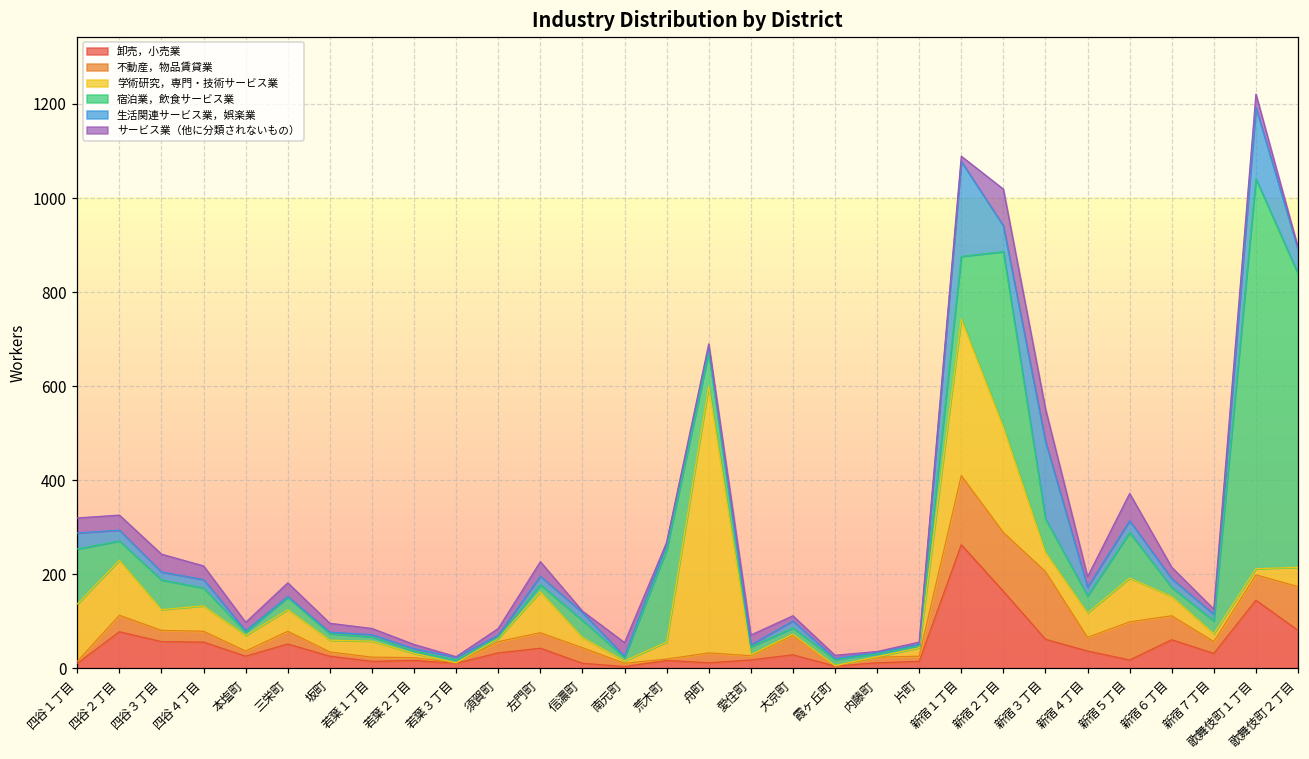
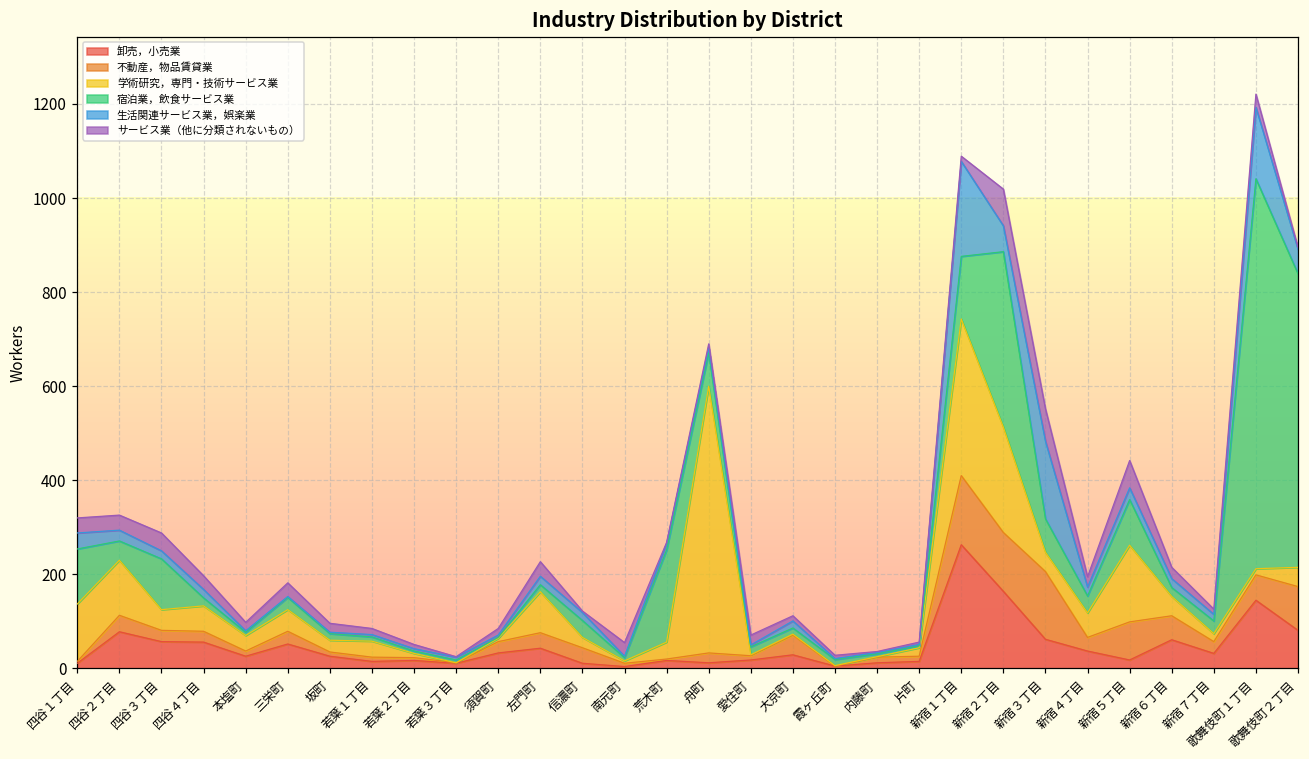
宿泊業，飲食サービス業, 四谷３丁目: 60 -> 110
宿泊業，飲食サービス業, 四谷４丁目: 40 -> 20
学術研究，専門・技術サービス業, 新宿５丁目: 90 -> 160
